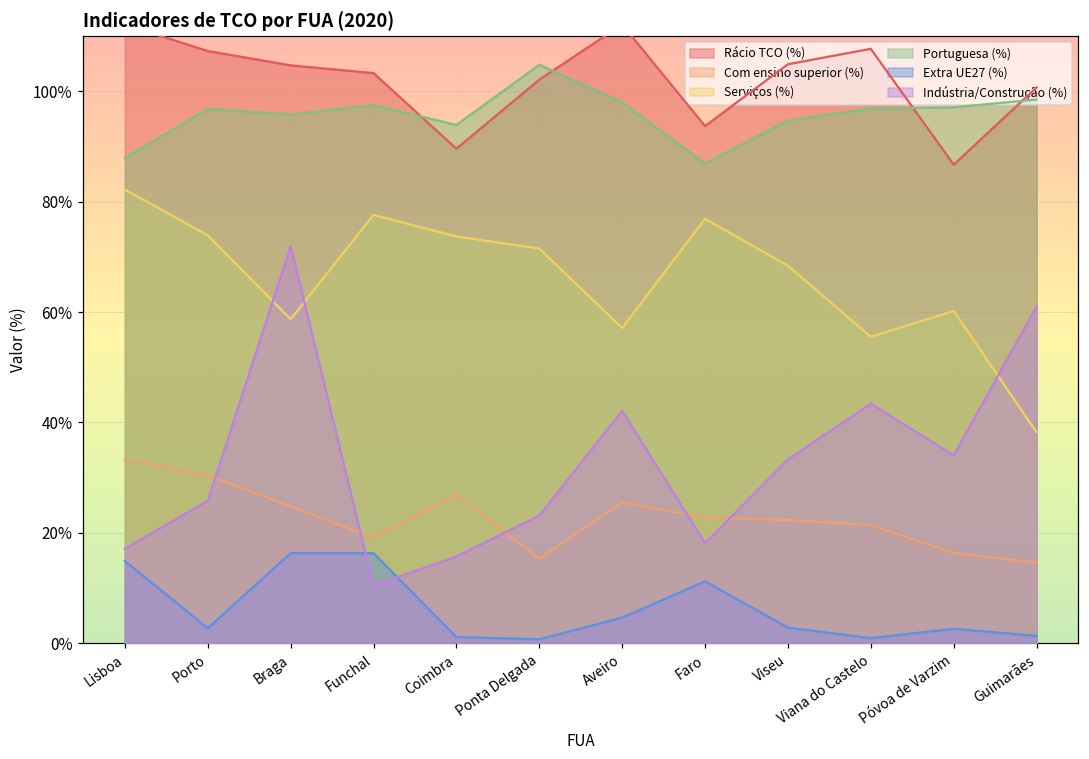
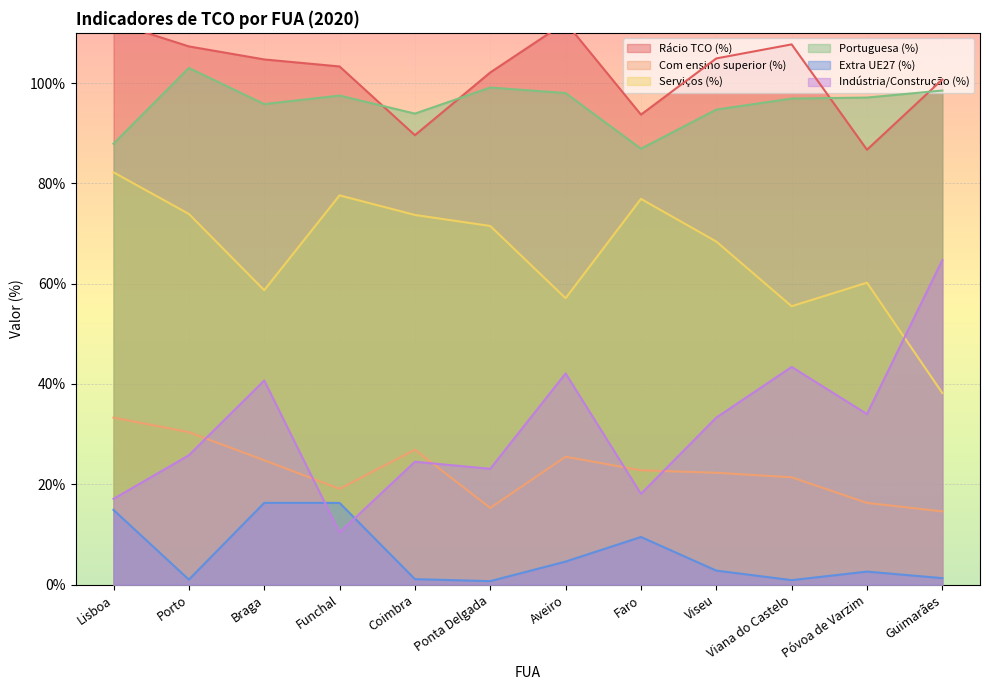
Portuguesa (%), Porto: 97% -> 103%
Extra UE27 (%), Porto: 3% -> 1%
Indústria/Construção (%), Braga: 72% -> 41%
Indústria/Construção (%), Coimbra: 16% -> 25%
Portuguesa (%), Ponta Delgada: 105% -> 99%
Extra UE27 (%), Faro: 11% -> 10%
Indústria/Construção (%), Guimarães: 61% -> 65%
